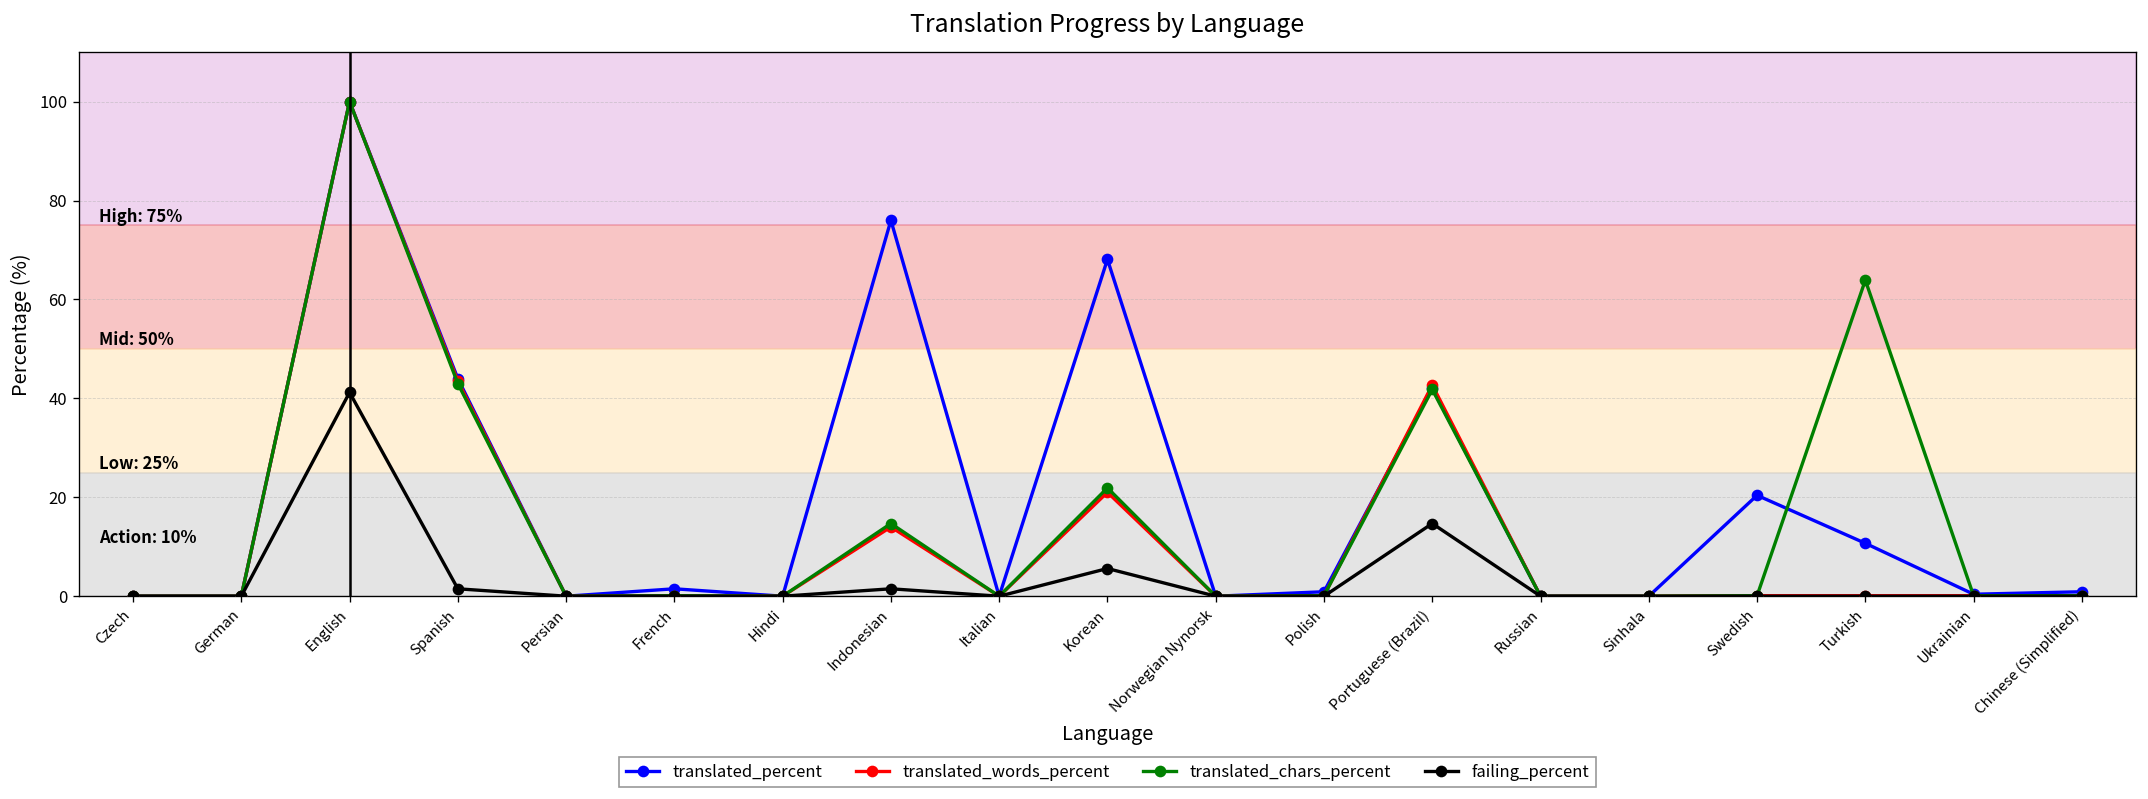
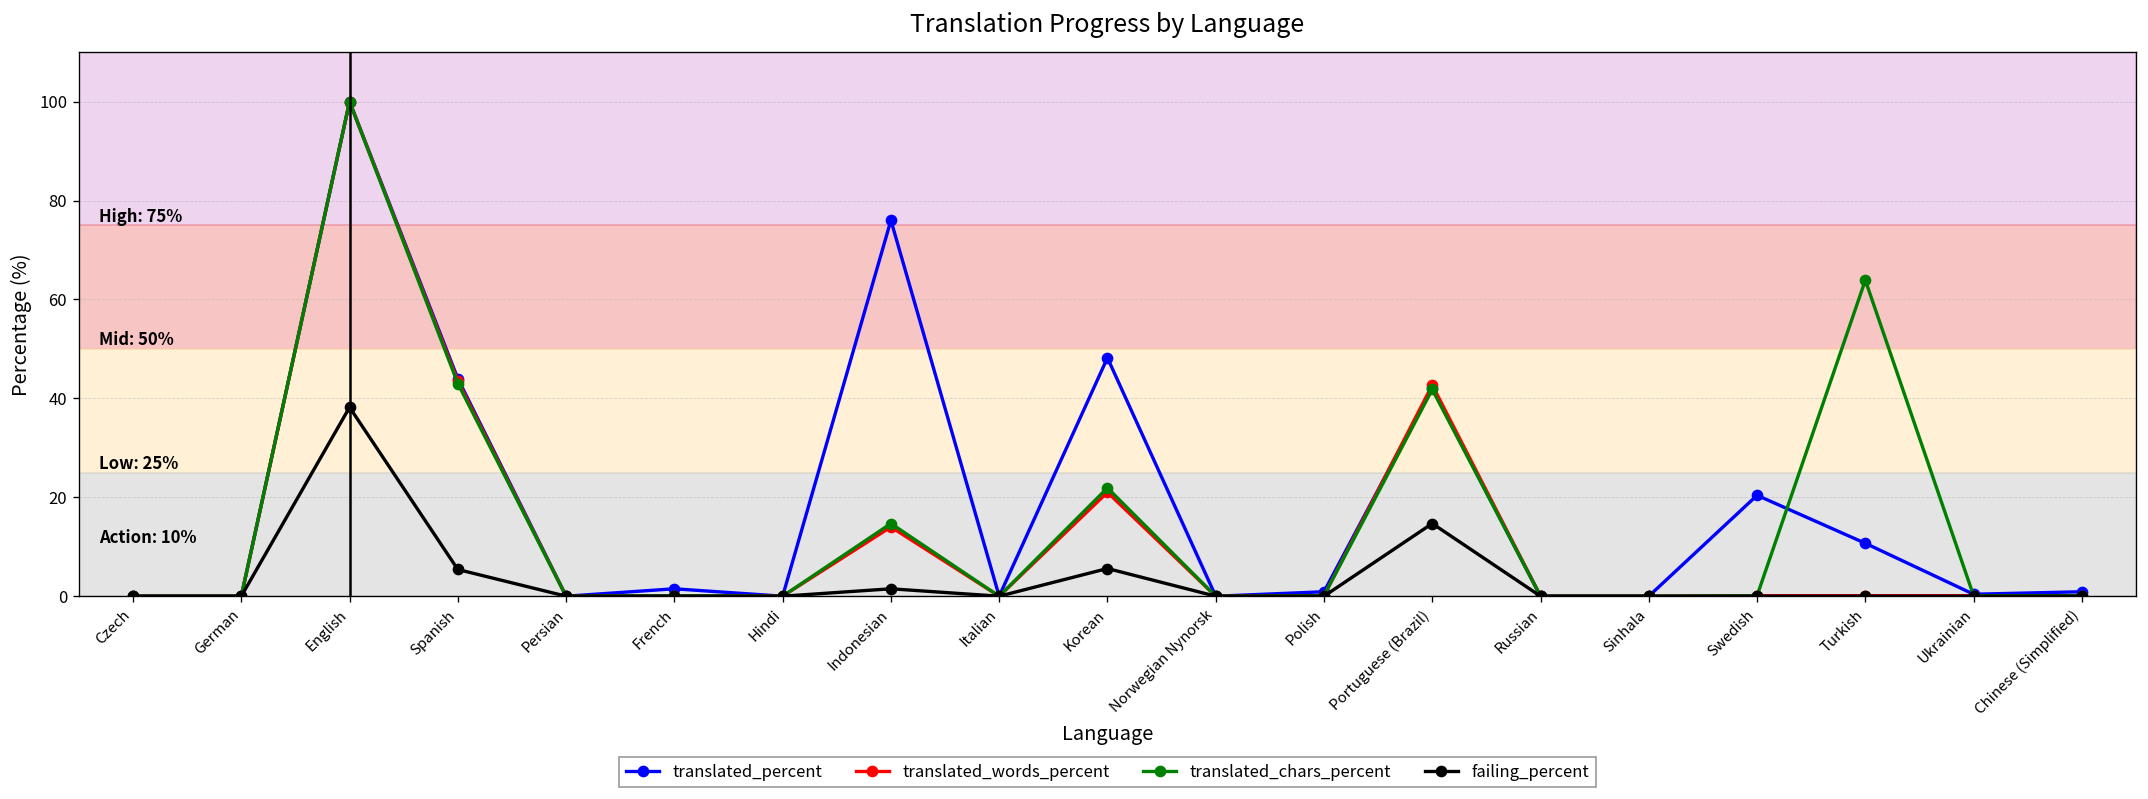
failing_percent, English: 41 -> 38
failing_percent, Spanish: 2 -> 5
translated_percent, Korean: 68 -> 48
